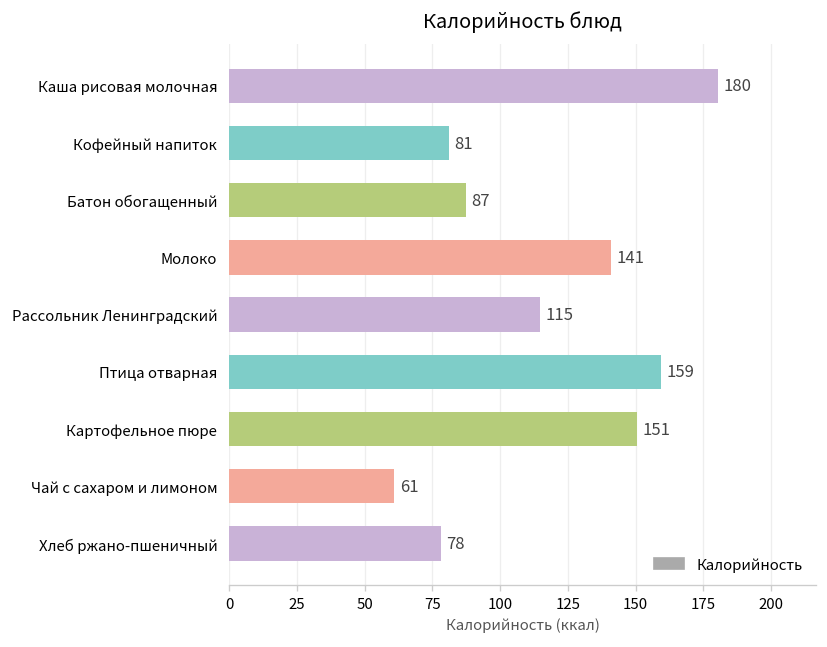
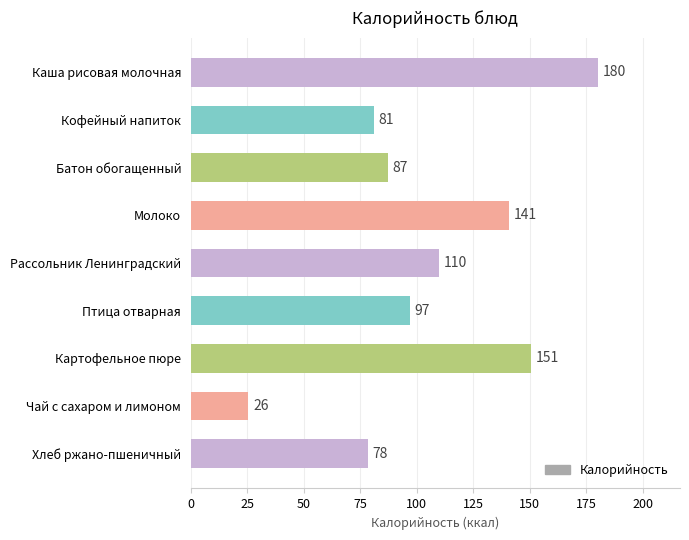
Рассольник Ленинградский: 115 -> 110
Птица отварная: 159 -> 97
Чай с сахаром и лимоном: 61 -> 26
